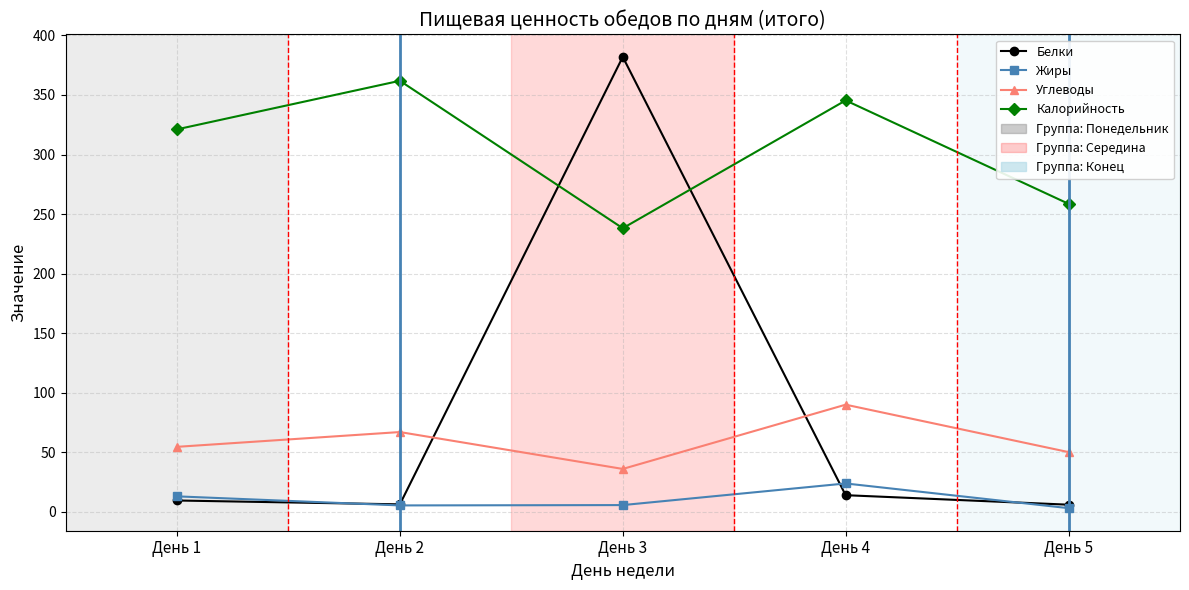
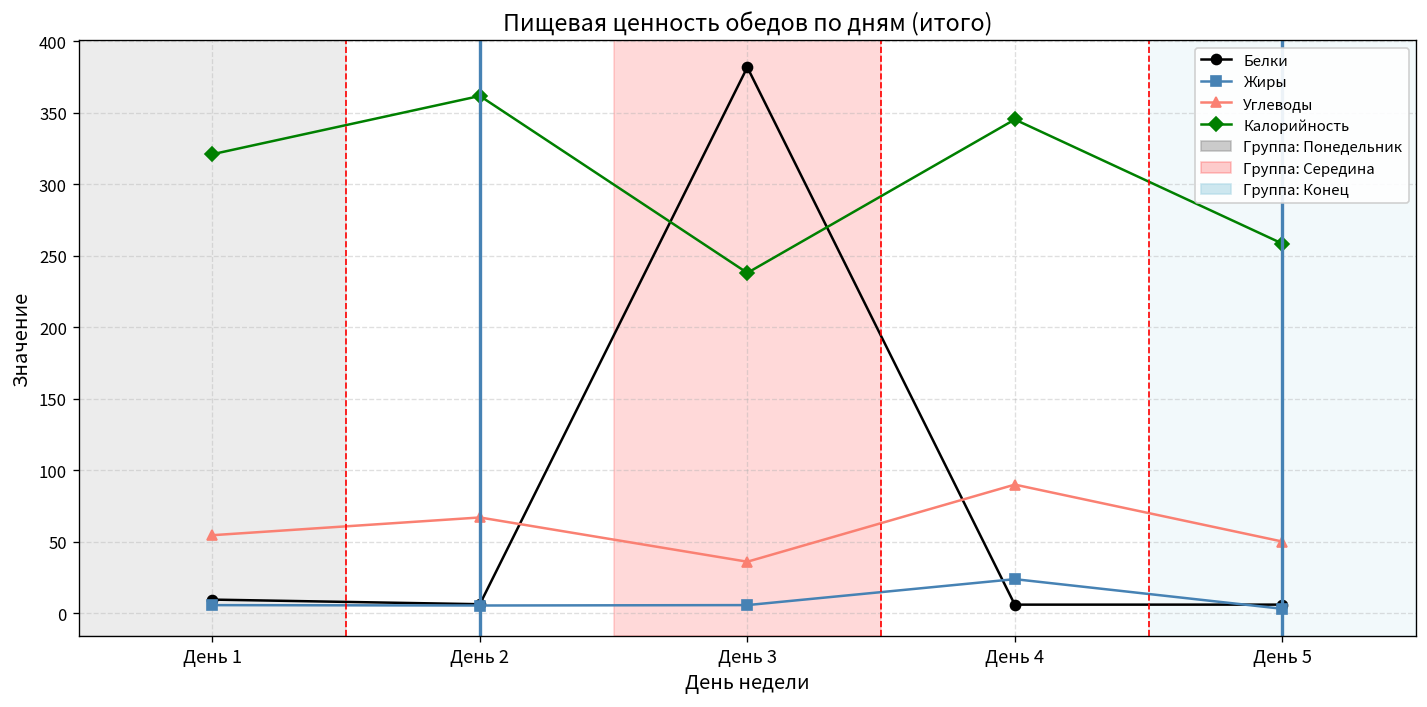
Жиры, День 1: 13 -> 6
Белки, День 4: 14 -> 6
